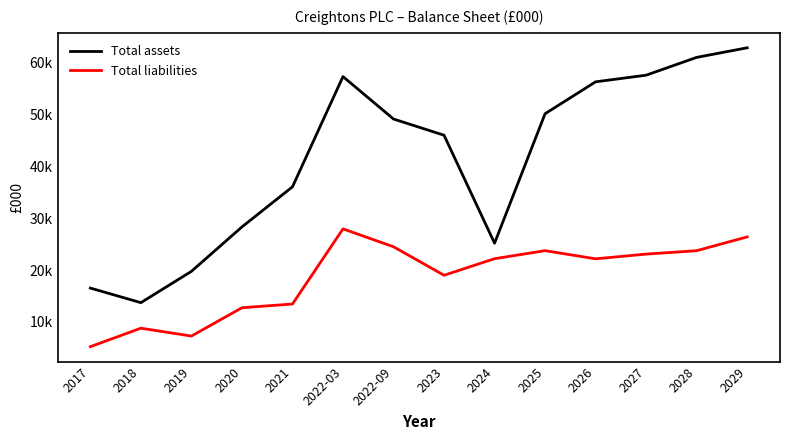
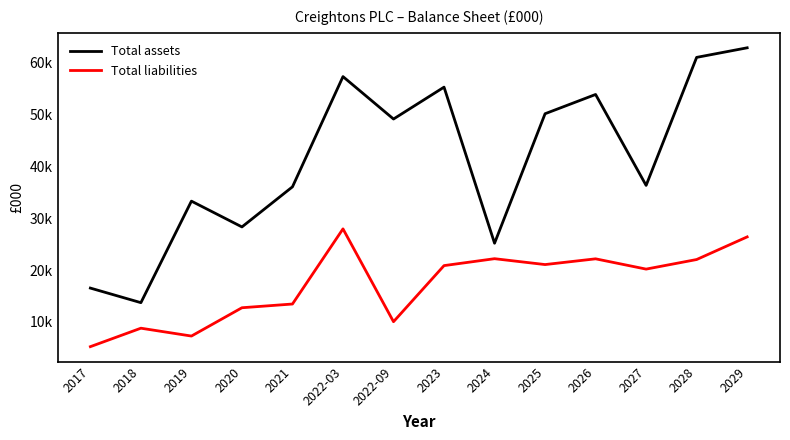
Total assets, 2019: 20000 -> 33000
Total liabilities, 2022-09: 24000 -> 10000
Total assets, 2023: 46000 -> 55000
Total liabilities, 2023: 19000 -> 21000
Total liabilities, 2025: 24000 -> 21000
Total assets, 2026: 56000 -> 54000
Total assets, 2027: 58000 -> 36000
Total liabilities, 2027: 23000 -> 20000
Total liabilities, 2028: 24000 -> 22000
